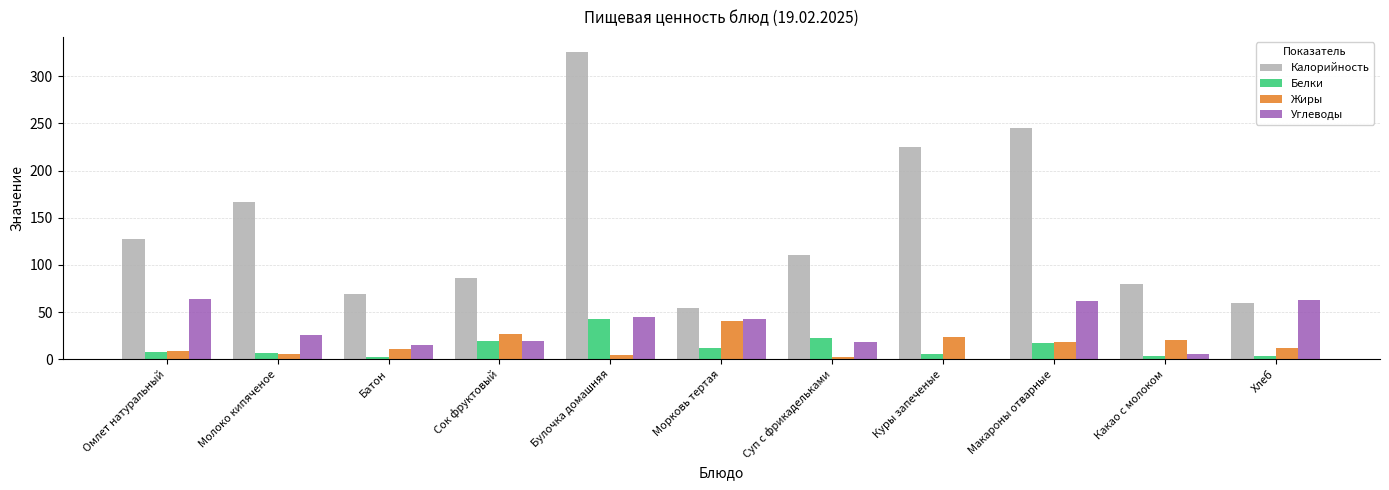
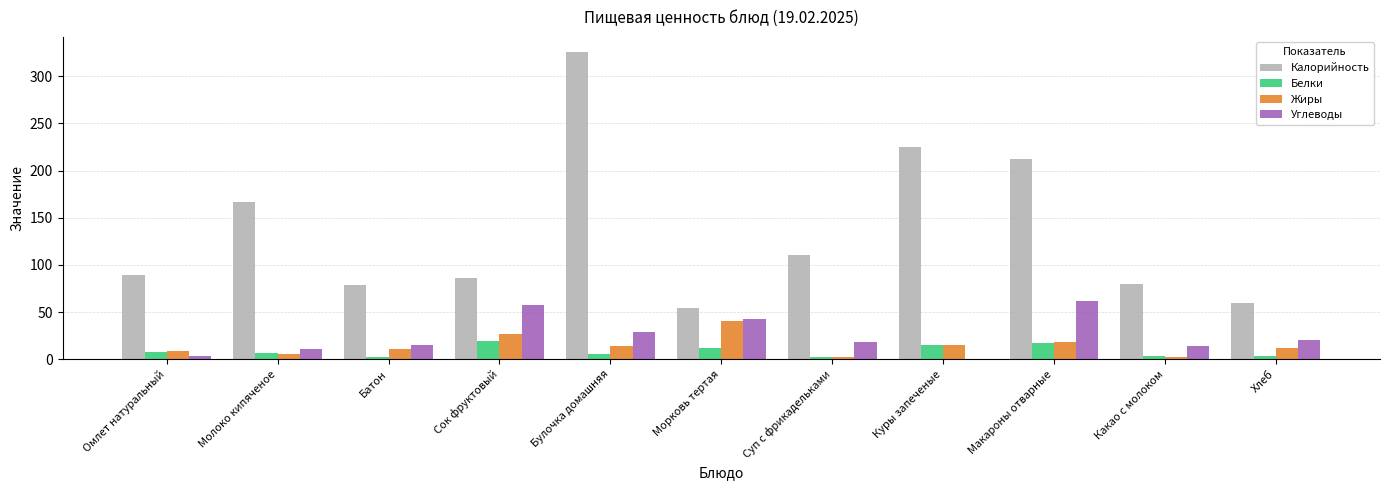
Калорийность, Омлет натуральный: 130 -> 90
Углеводы, Омлет натуральный: 60 -> 0
Углеводы, Молоко кипяченое: 30 -> 10
Калорийность, Батон: 70 -> 80
Углеводы, Сок фруктовый: 20 -> 60
Белки, Булочка домашняя: 40 -> 10
Жиры, Булочка домашняя: 0 -> 10
Углеводы, Булочка домашняя: 40 -> 30
Белки, Суп с фрикадельками: 20 -> 0
Белки, Куры запеченые: 5 -> 15
Жиры, Куры запеченые: 20 -> 10
Калорийность, Макароны отварные: 240 -> 210
Жиры, Какао с молоком: 20 -> 0
Углеводы, Какао с молоком: 5 -> 15
Углеводы, Хлеб: 60 -> 20
